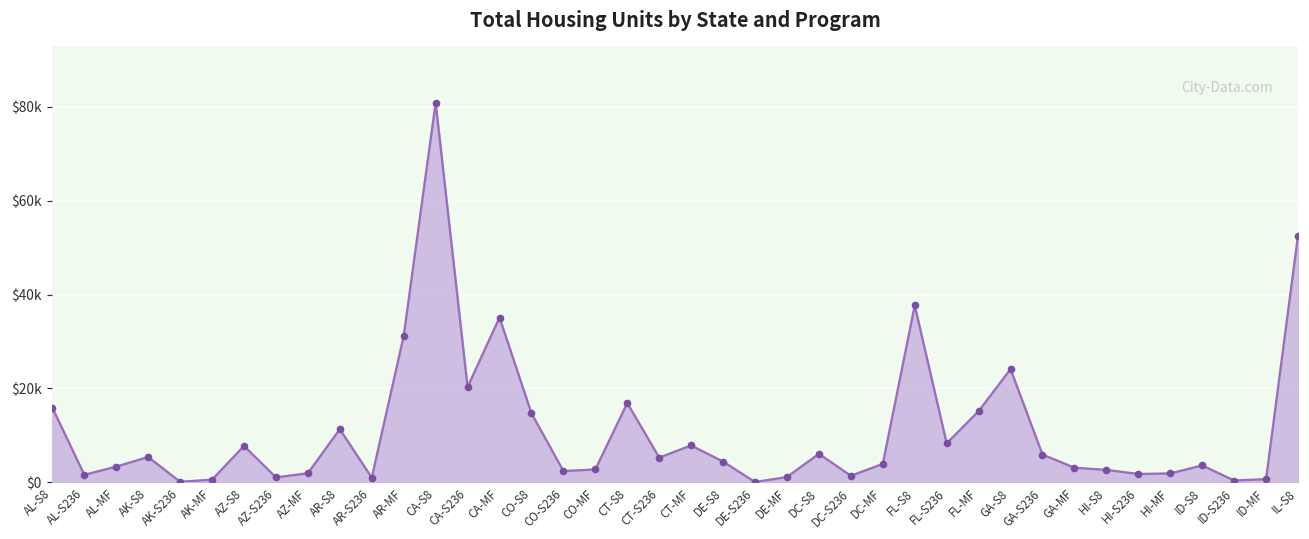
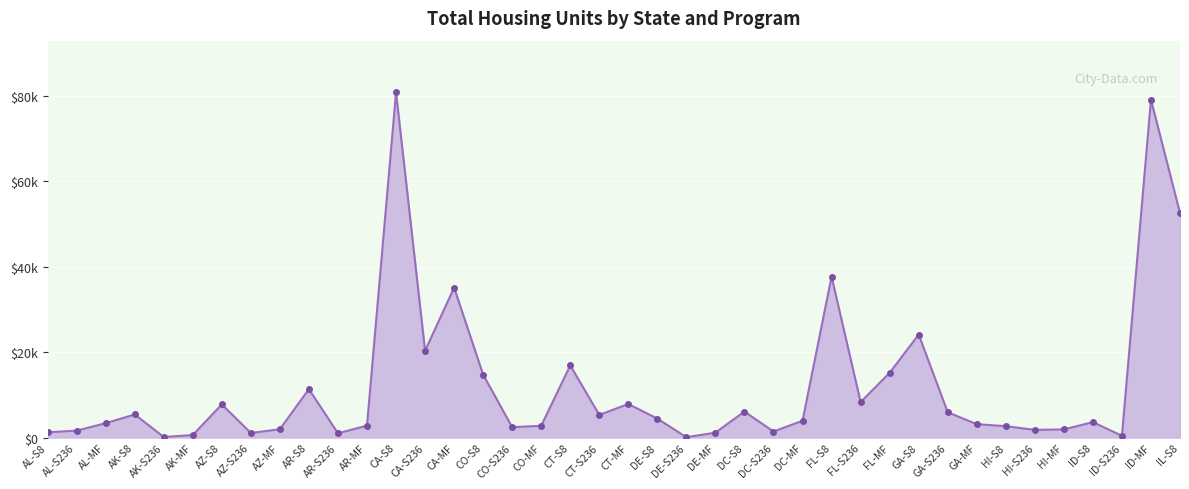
AL-S8: $16000 -> $1000
AR-MF: $31000 -> $3000
ID-MF: $1000 -> $79000
